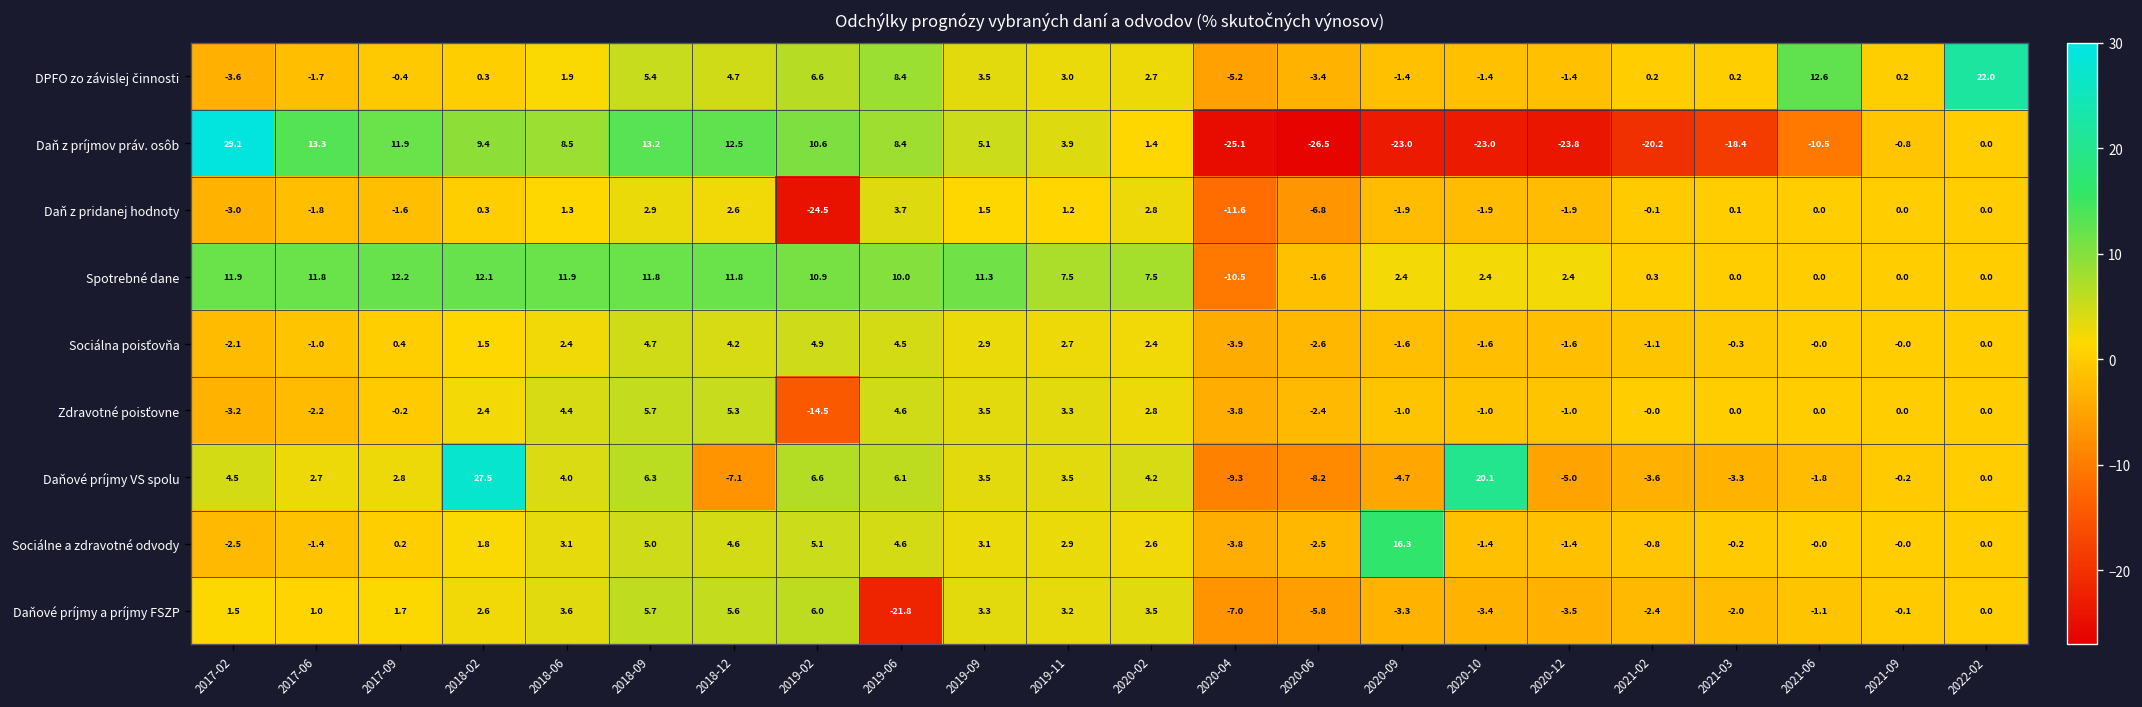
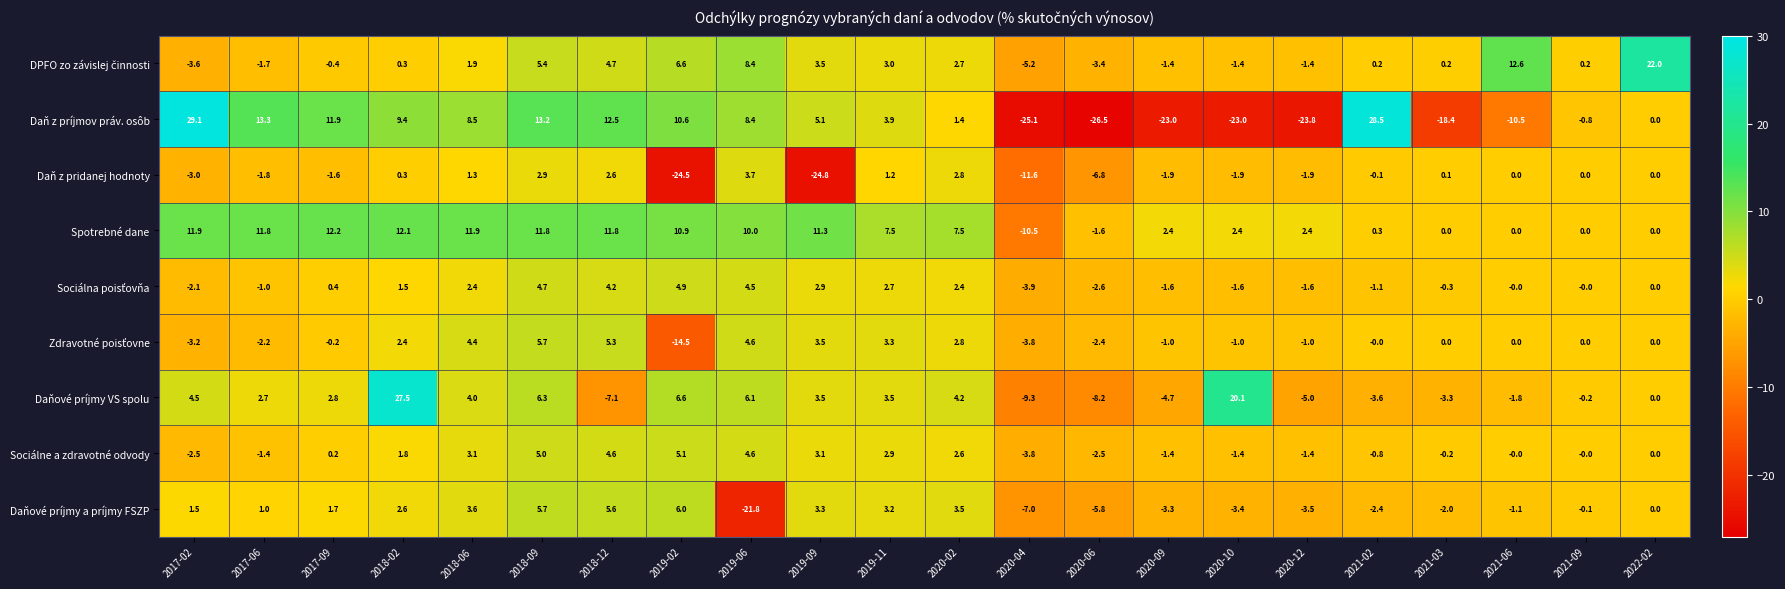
Daň z príjmov práv. osôb, 2021-02: -20.2 -> 28.5
Daň z pridanej hodnoty, 2019-09: 1.5 -> -24.8
Sociálne a zdravotné odvody, 2020-09: 16.3 -> -1.4
